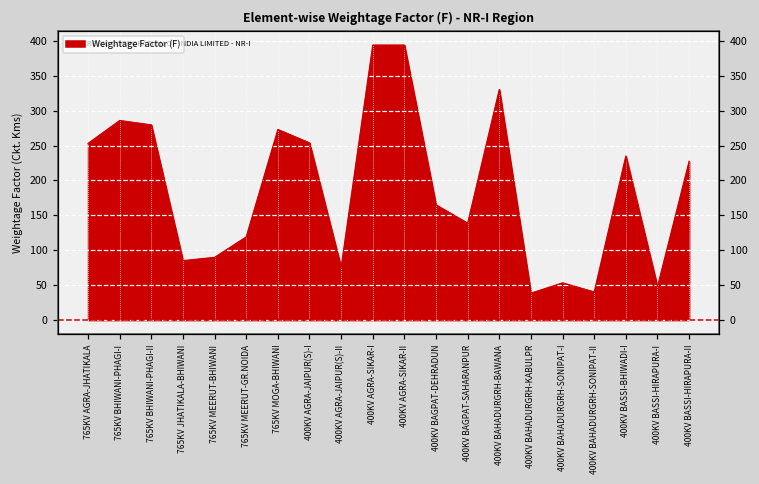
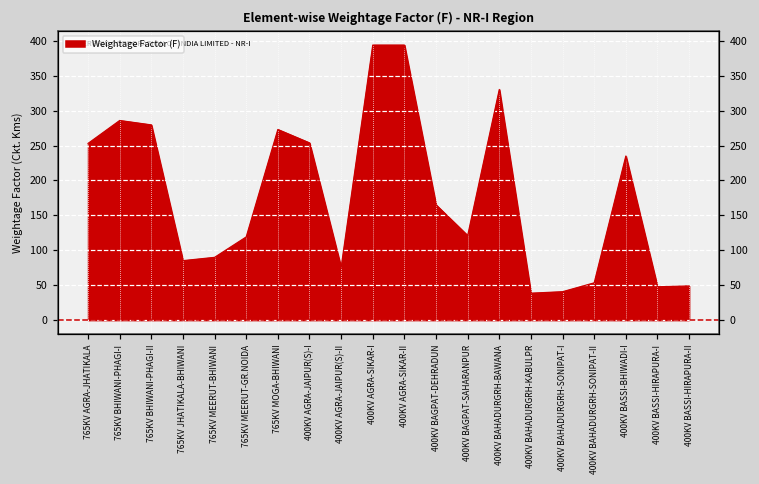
400KV BAGPAT-SAHARANPUR: 140 -> 120
400KV BAHADURGRH-SONIPAT-I: 50 -> 40
400KV BAHADURGRH-SONIPAT-II: 40 -> 50
400KV BASSI-HIRAPURA-II: 230 -> 50
